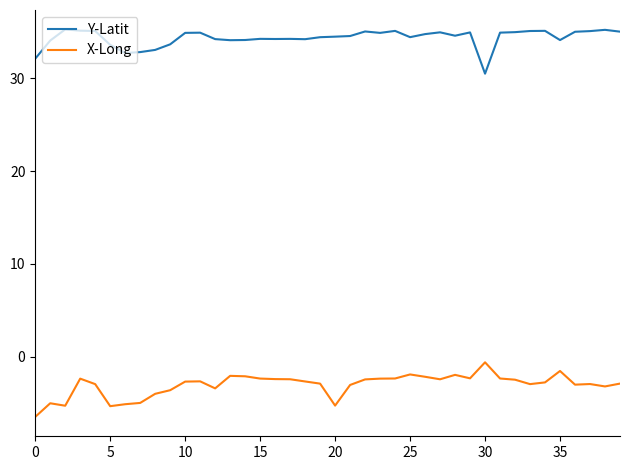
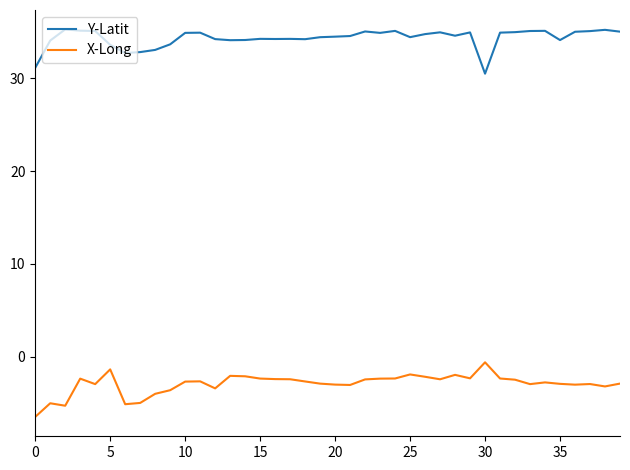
Y-Latit, 0: 32 -> 31
X-Long, 5: -5 -> -1
X-Long, 20: -5 -> -3
X-Long, 35: -2 -> -3
